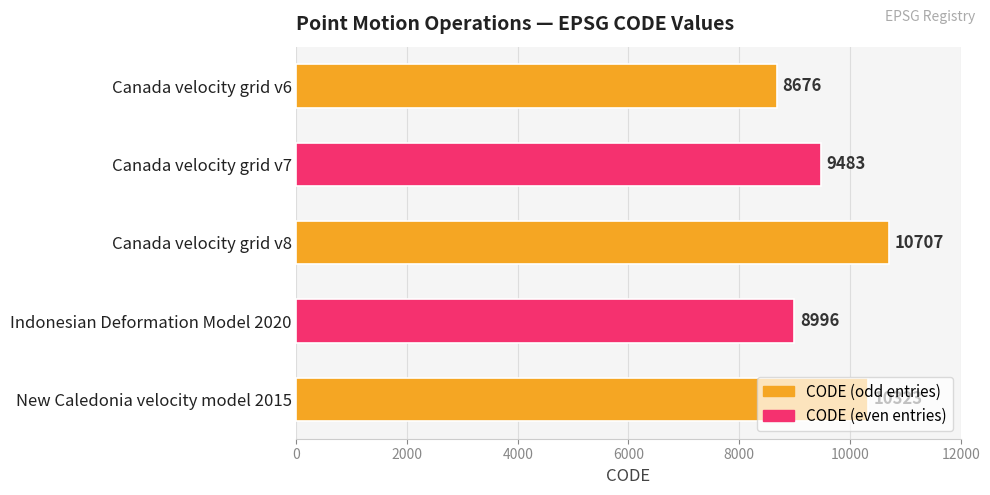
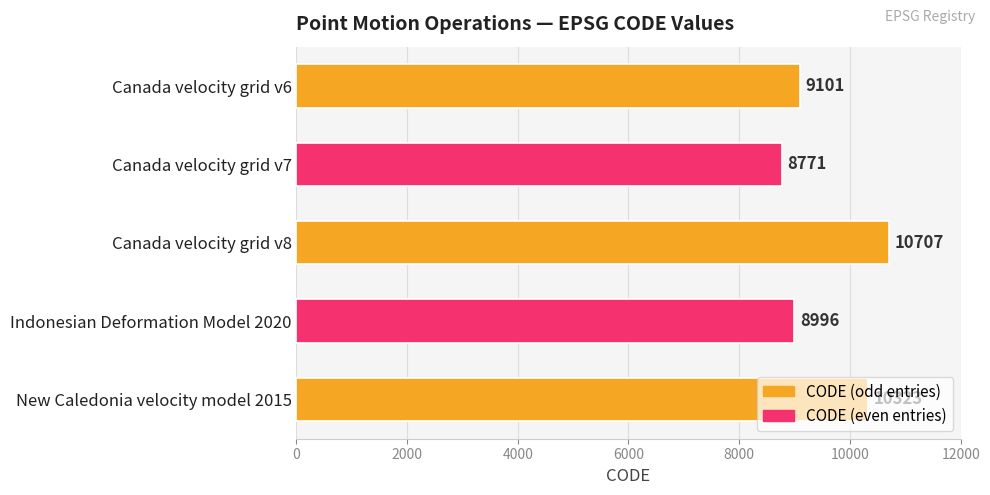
Canada velocity grid v6: 8676 -> 9101
Canada velocity grid v7: 9483 -> 8771
